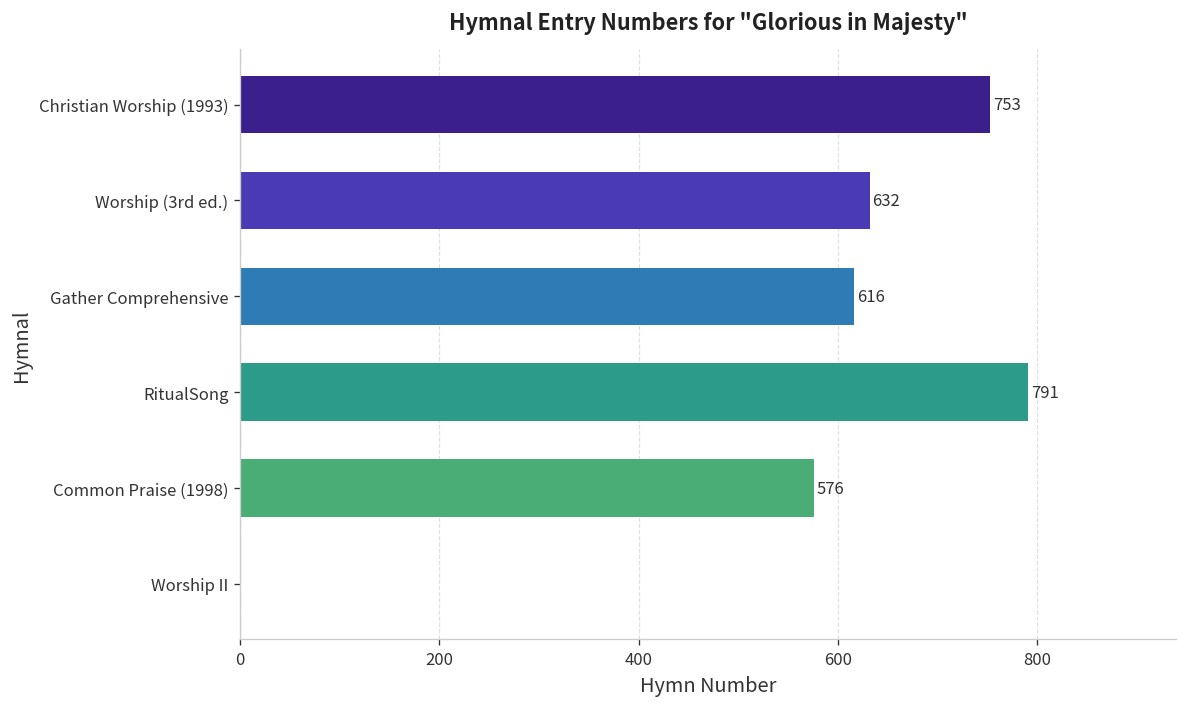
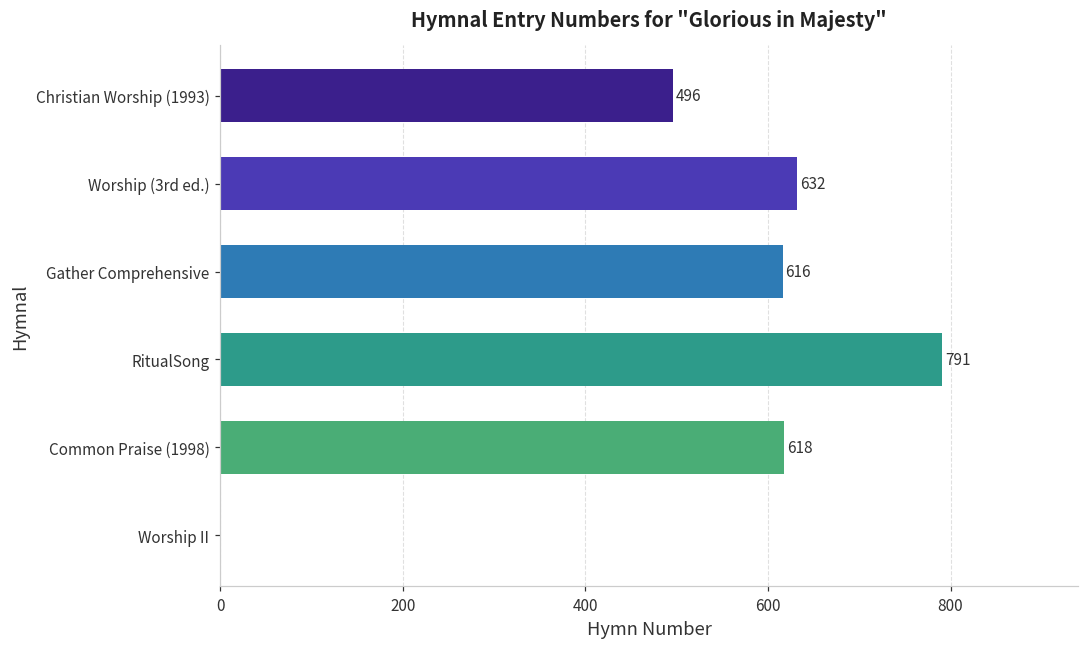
Christian Worship (1993): 753 -> 496
Common Praise (1998): 576 -> 618
